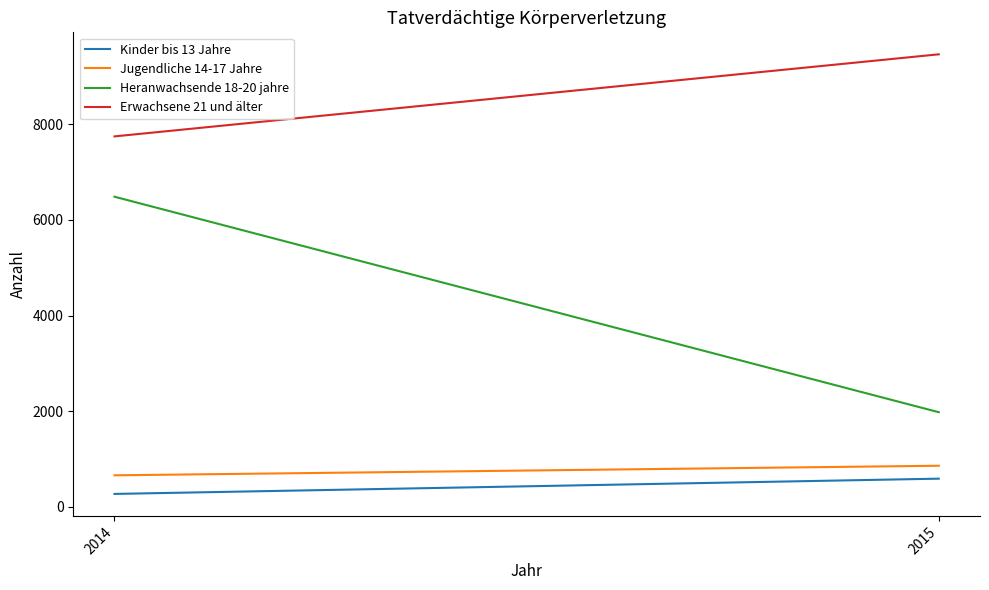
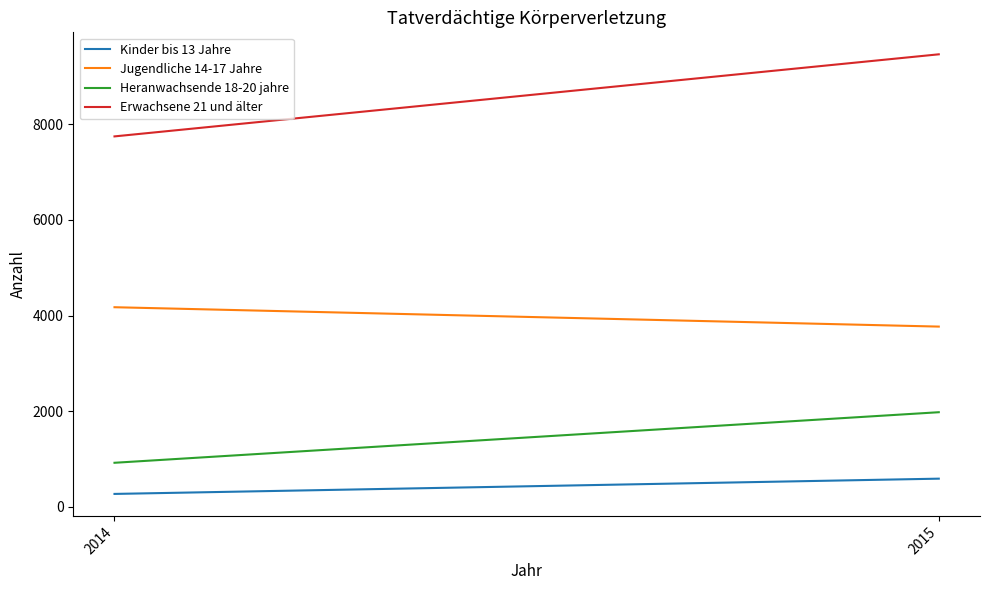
Jugendliche 14-17 Jahre, 2014: 700 -> 4200
Heranwachsende 18-20 jahre, 2014: 6500 -> 900
Jugendliche 14-17 Jahre, 2015: 900 -> 3800
